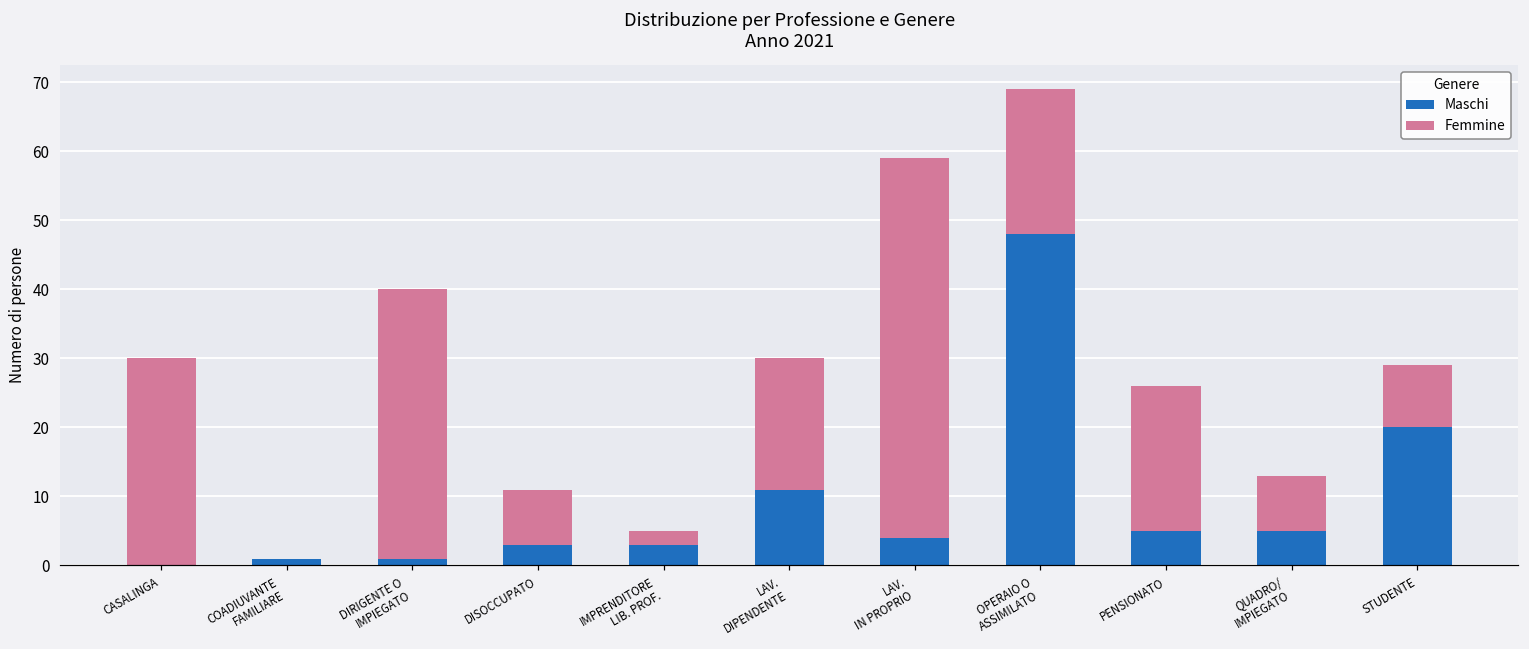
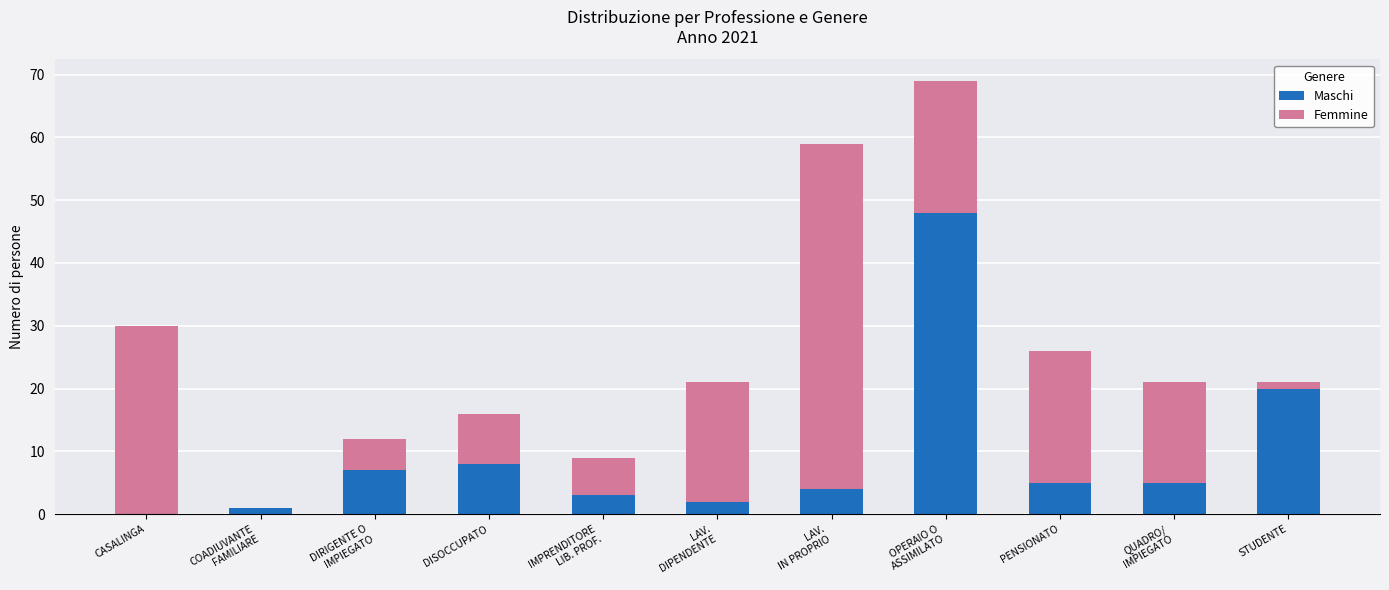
Maschi, DIRIGENTE O IMPIEGATO: 1 -> 7
Femmine, DIRIGENTE O IMPIEGATO: 39 -> 5
Maschi, DISOCCUPATO: 3 -> 8
Femmine, IMPRENDITORE LIB. PROF.: 2 -> 6
Maschi, LAV. DIPENDENTE: 11 -> 2
Femmine, QUADRO/ IMPIEGATO: 8 -> 16
Femmine, STUDENTE: 9 -> 1
